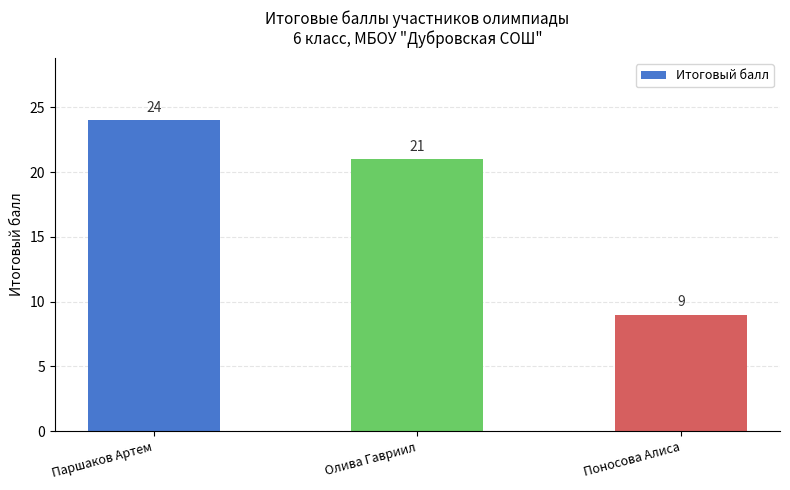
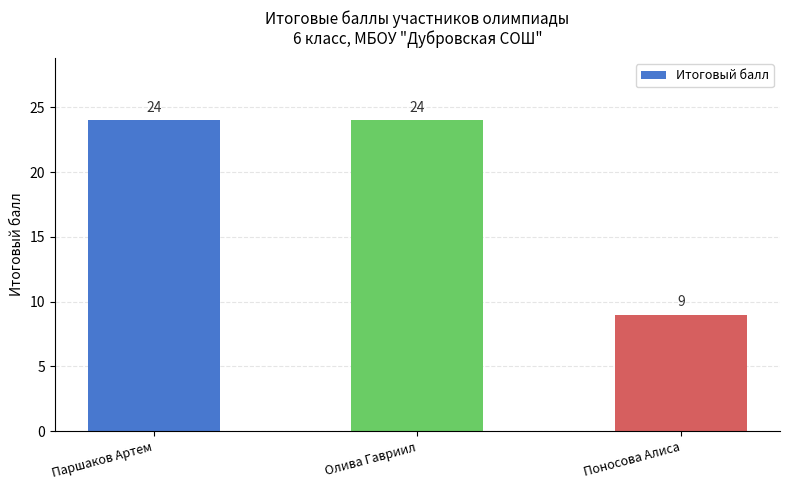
Олива Гавриил: 21 -> 24
